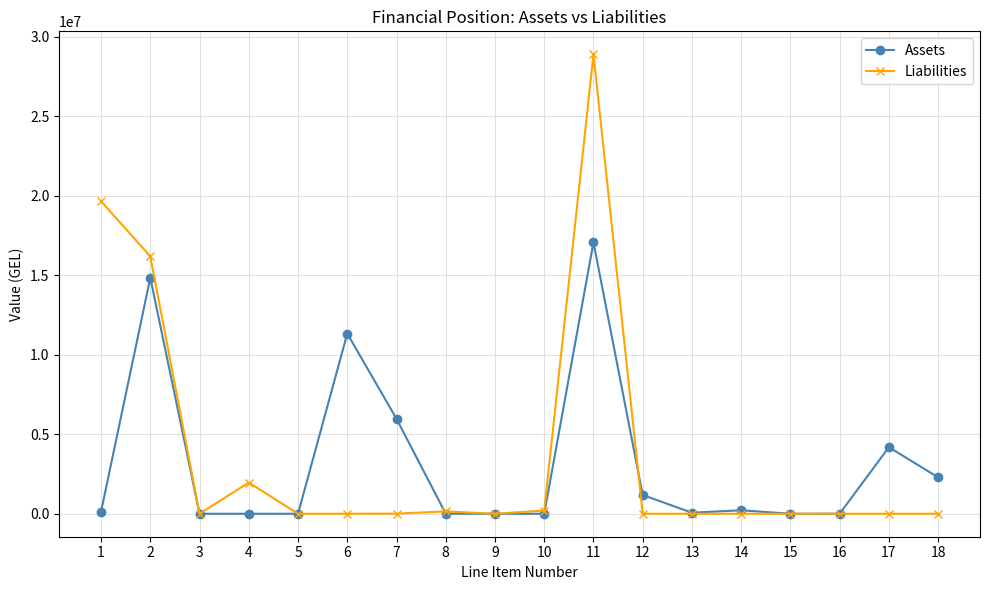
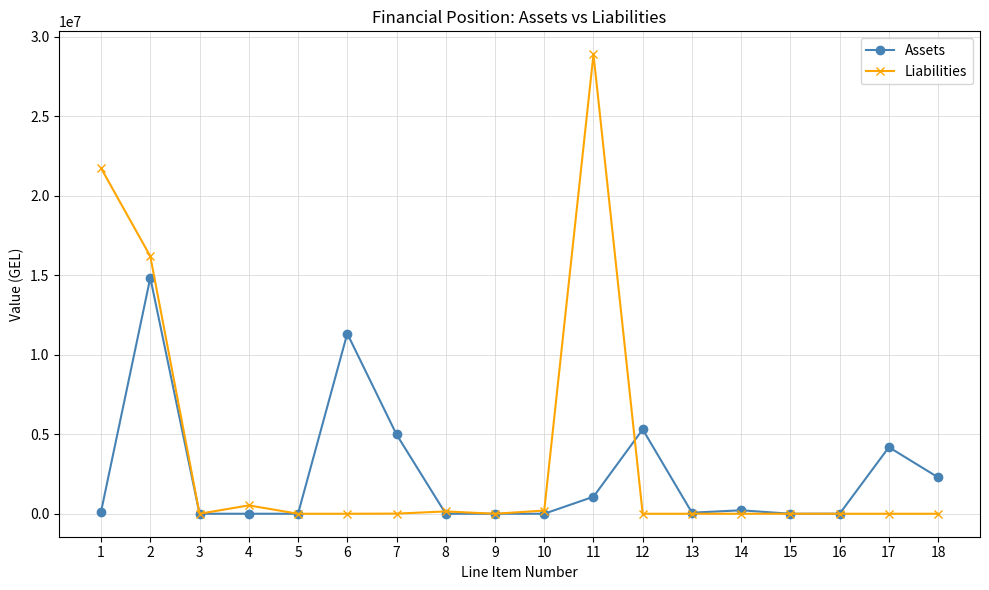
Liabilities, 1: 19600000 -> 21700000
Liabilities, 4: 2000000 -> 500000
Assets, 7: 6000000 -> 5000000
Assets, 11: 17100000 -> 1100000
Assets, 12: 1200000 -> 5300000
